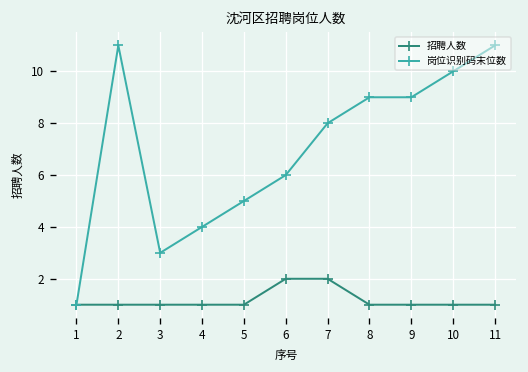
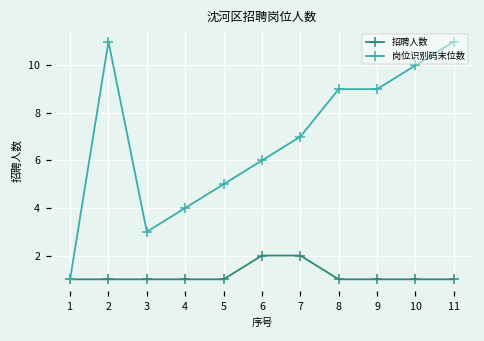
岗位识别码末位数, 7: 8 -> 7
